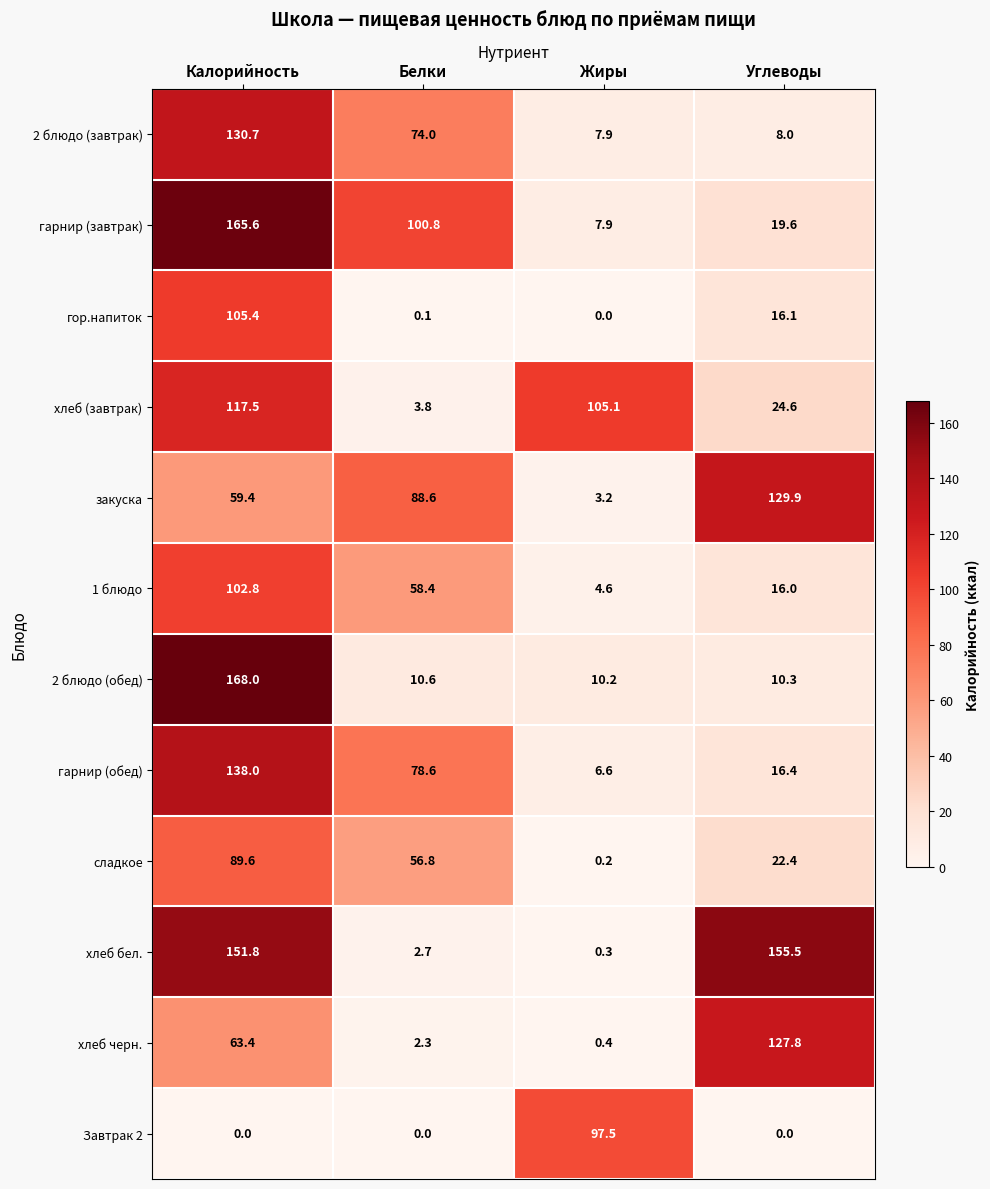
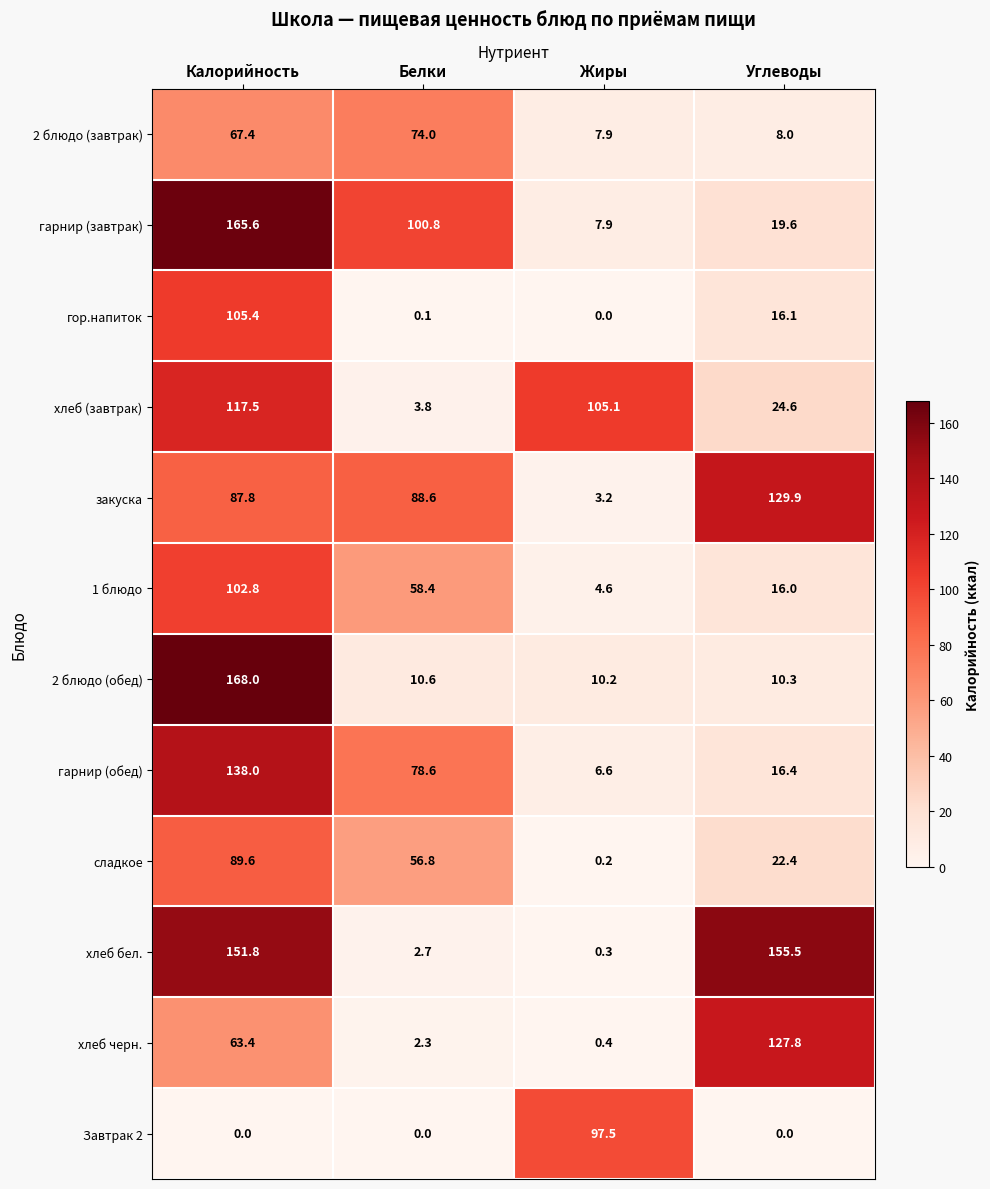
2 блюдо (завтрак), Калорийность: 130.7 -> 67.4
закуска, Калорийность: 59.4 -> 87.8
